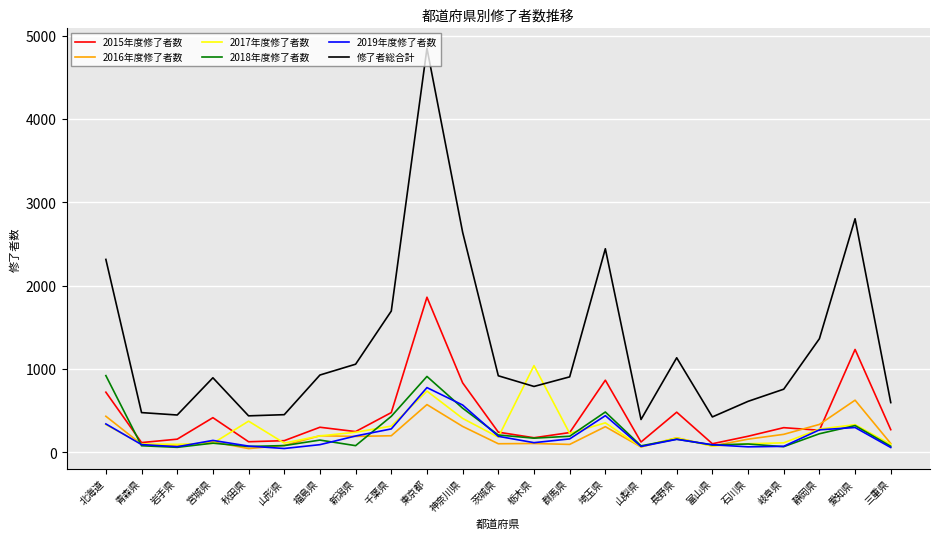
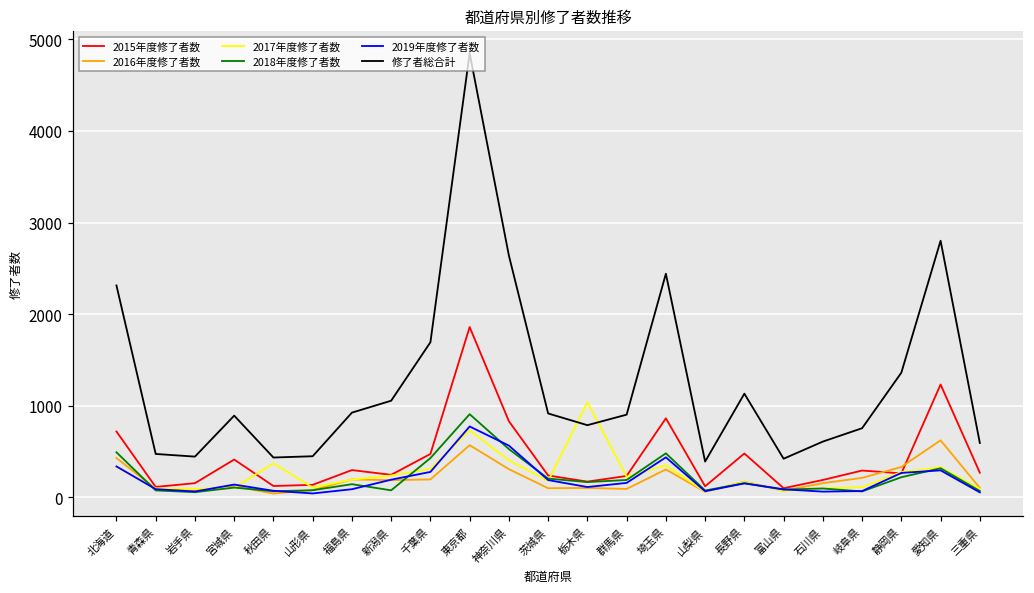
2018年度修了者数, 北海道: 900 -> 500
